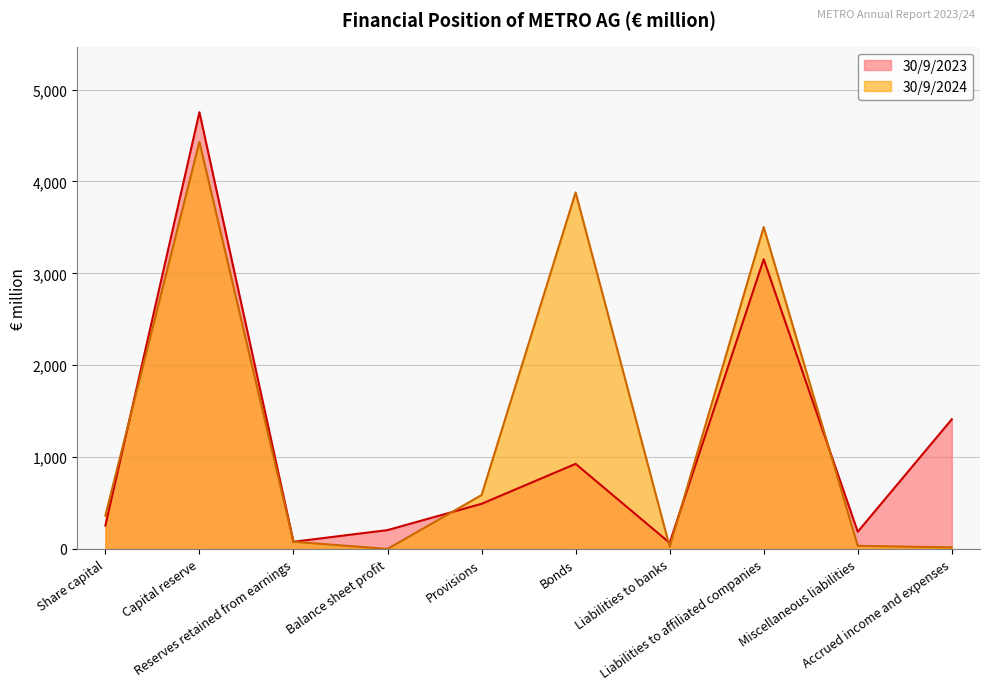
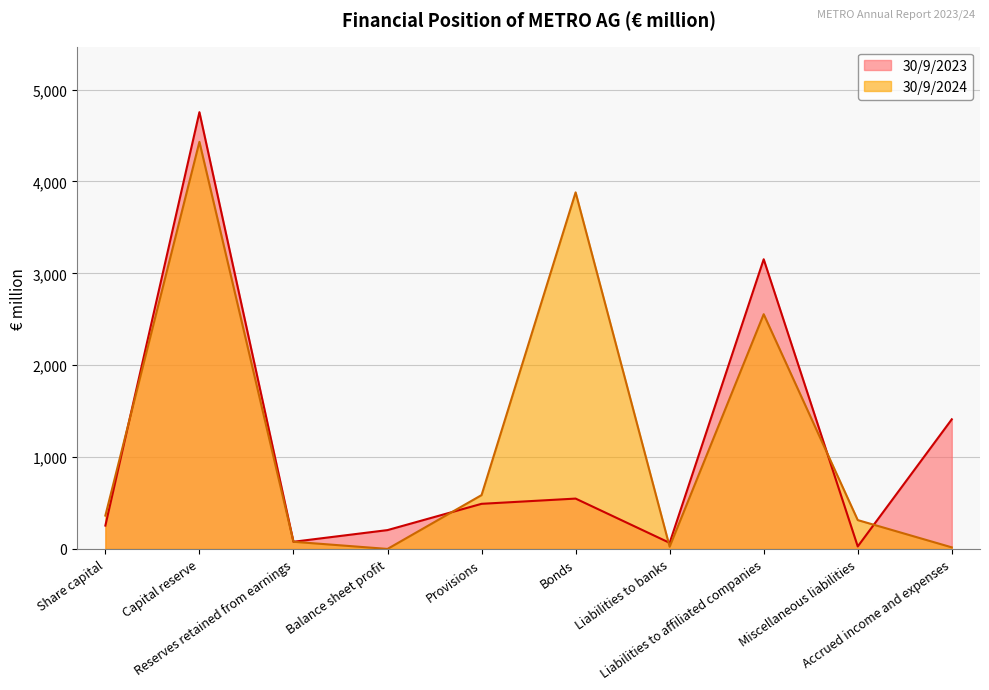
30/9/2023, Bonds: 900 -> 500
30/9/2024, Liabilities to affiliated companies: 3,500 -> 2,600
30/9/2023, Miscellaneous liabilities: 200 -> 0
30/9/2024, Miscellaneous liabilities: 0 -> 300
